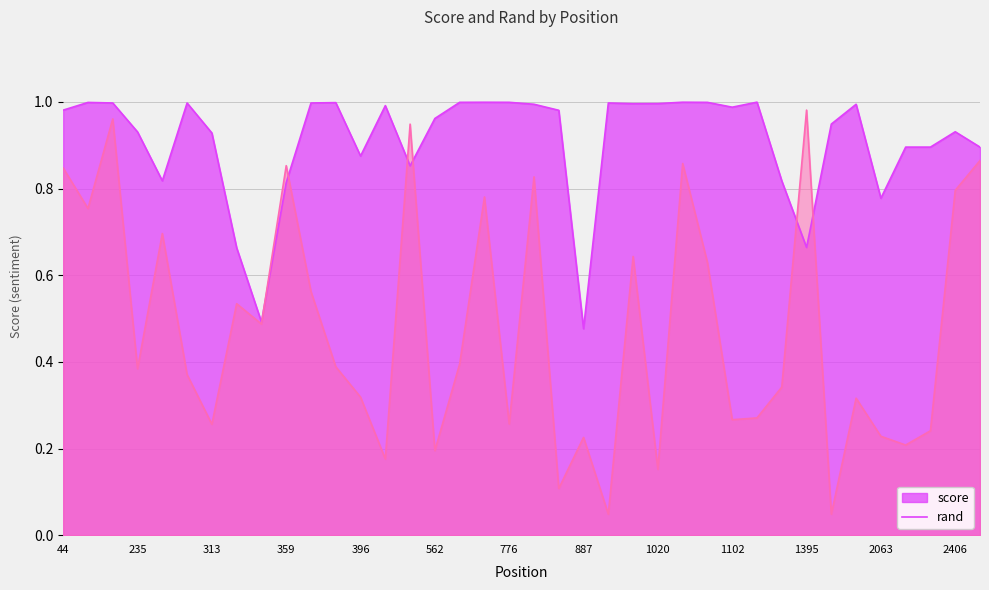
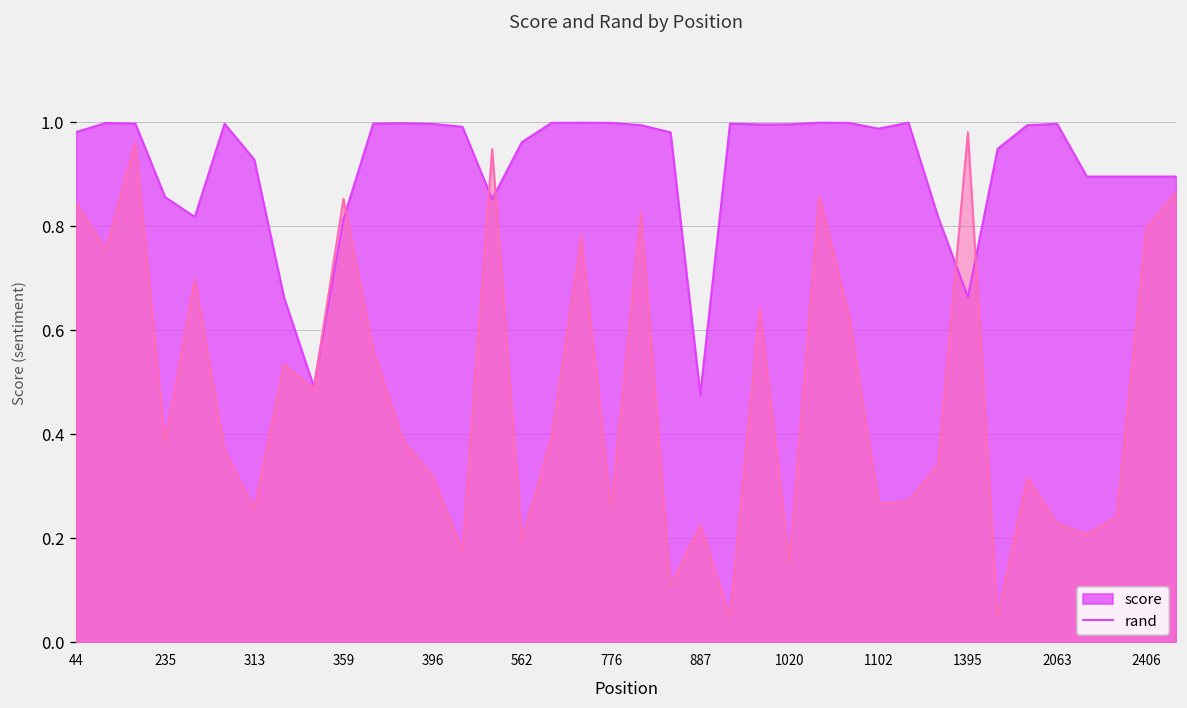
score, 235: 0.93 -> 0.86
score, 396: 0.88 -> 1.00
score, 2063: 0.78 -> 1.00
score, 2406: 0.93 -> 0.90
